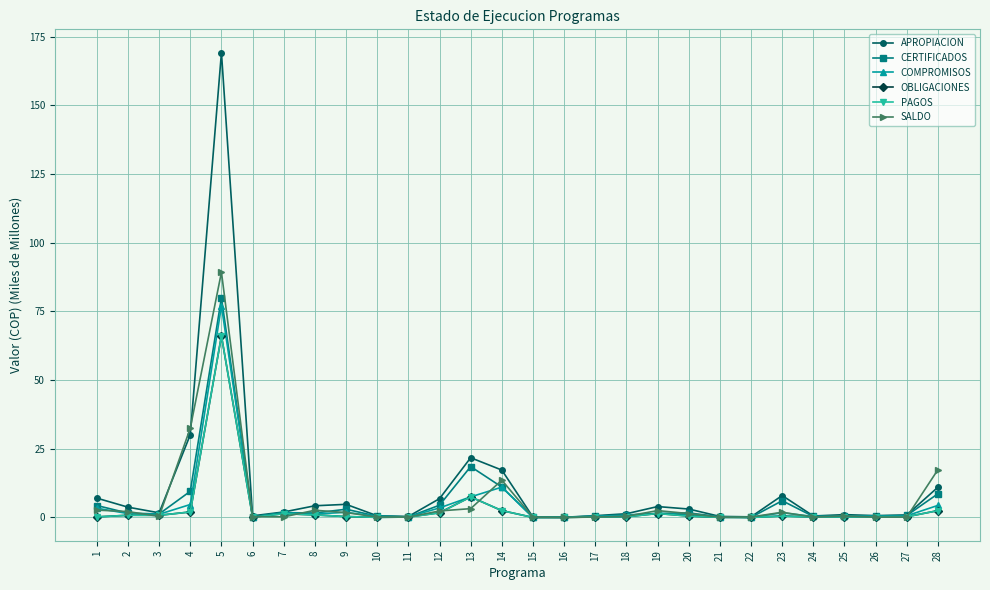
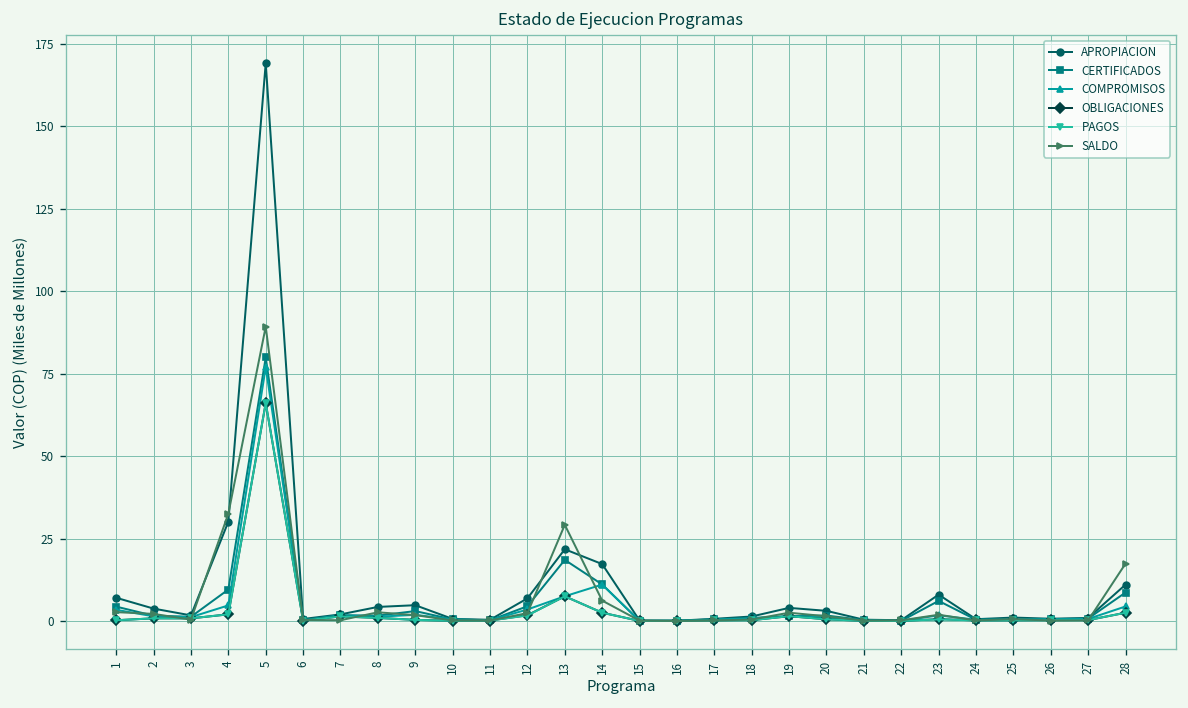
SALDO, 13: 3 -> 29
SALDO, 14: 14 -> 6
